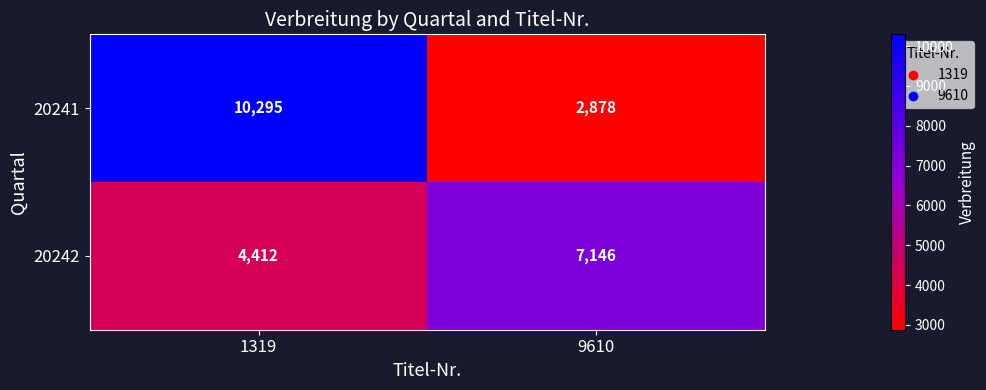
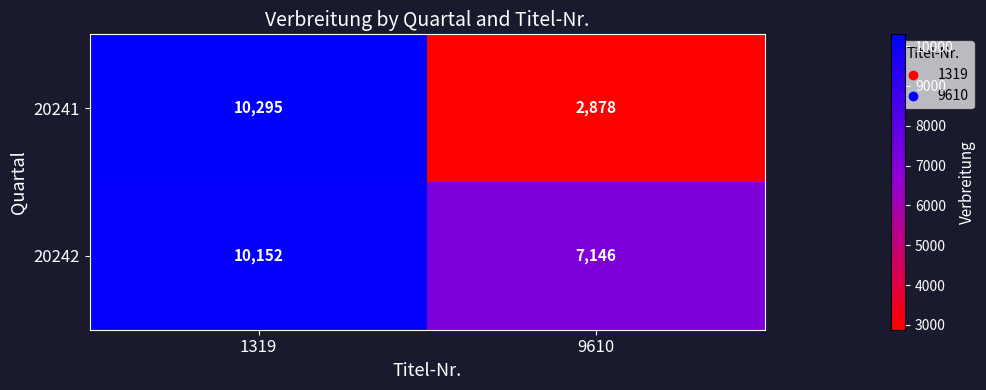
20242, 1319: 4,412 -> 10,152
